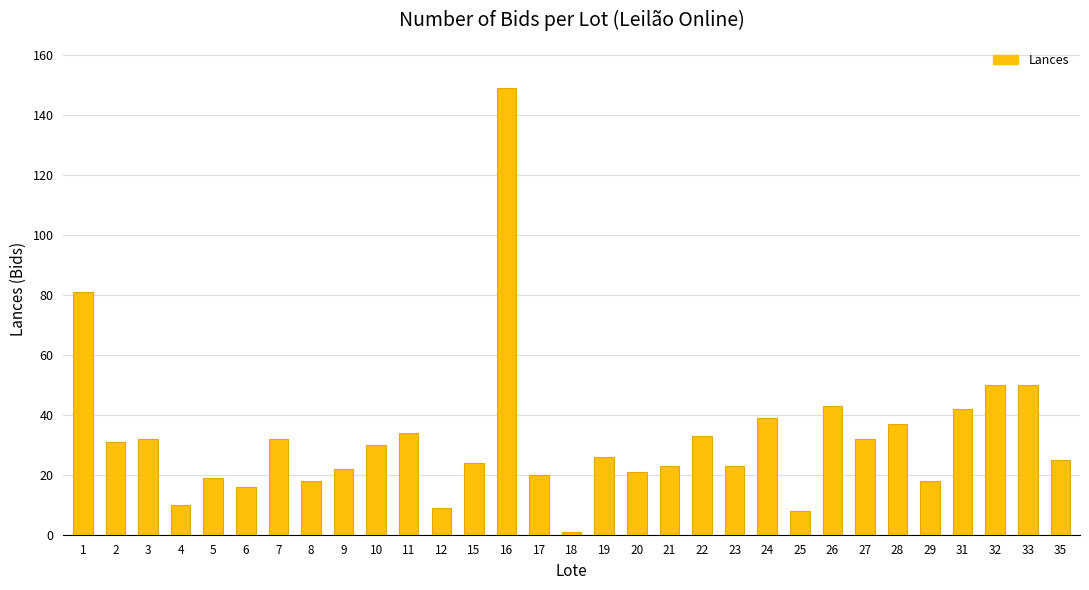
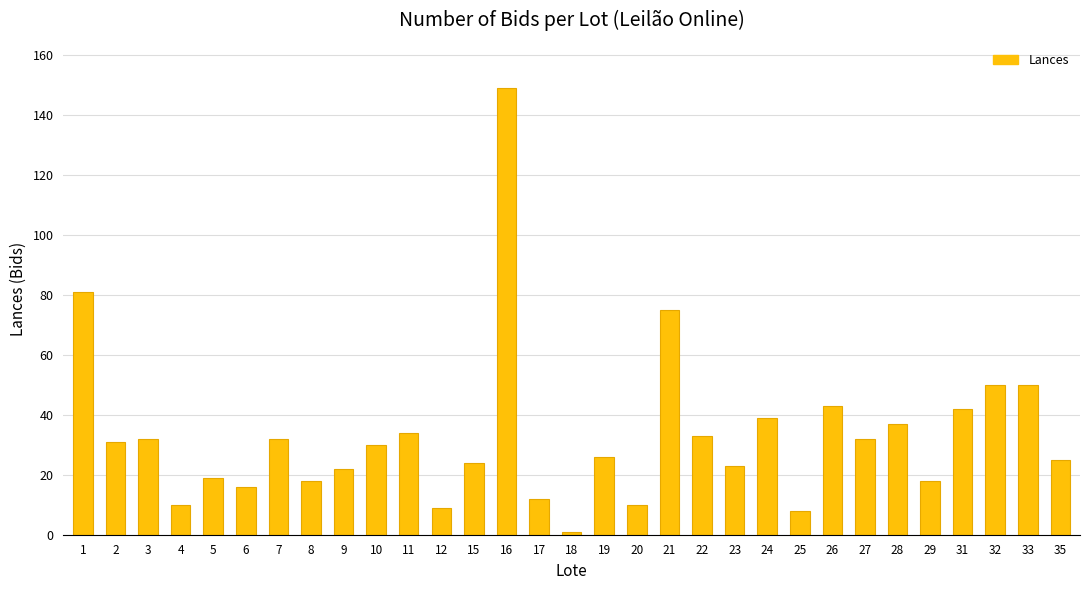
17: 20 -> 12
20: 21 -> 10
21: 23 -> 75
